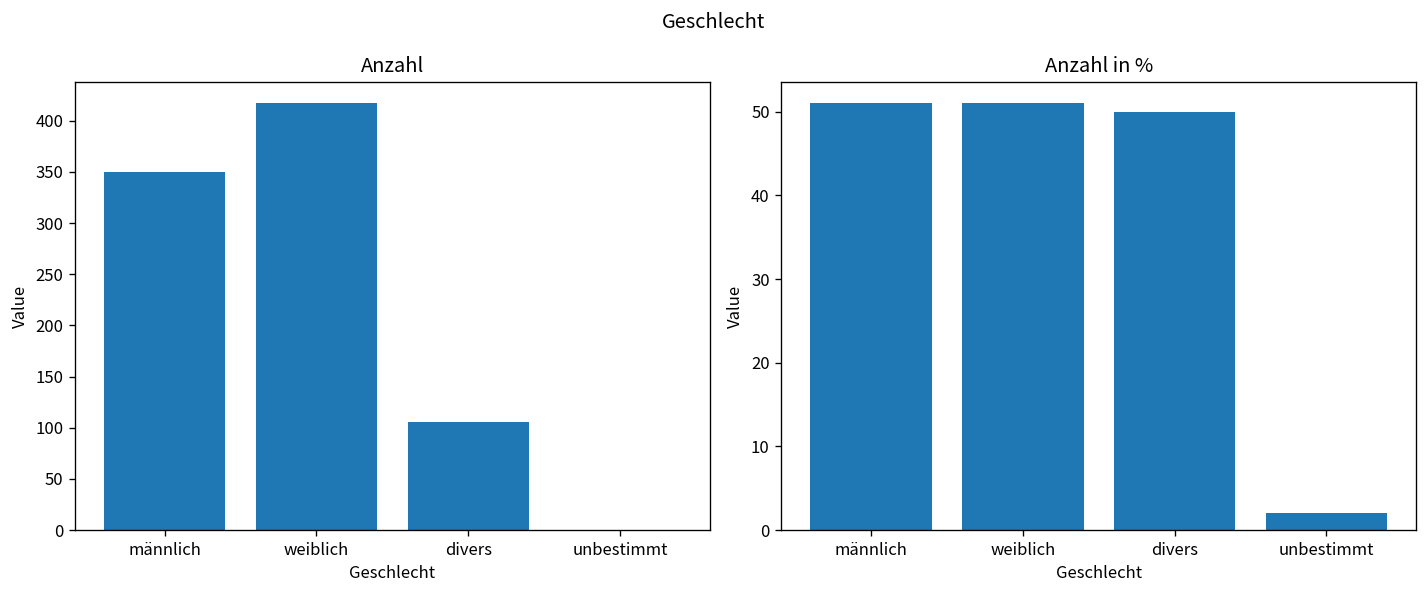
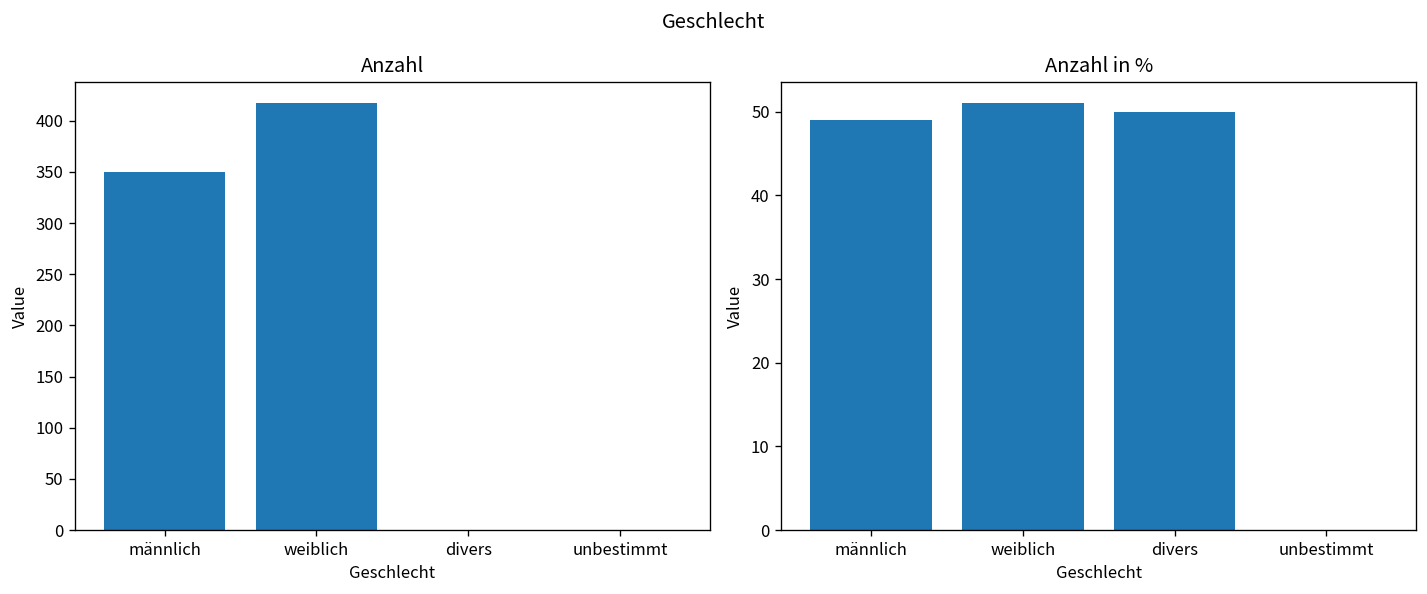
Anzahl, divers: 110 -> 0
Anzahl in %, männlich: 51 -> 49
Anzahl in %, unbestimmt: 2 -> 0
